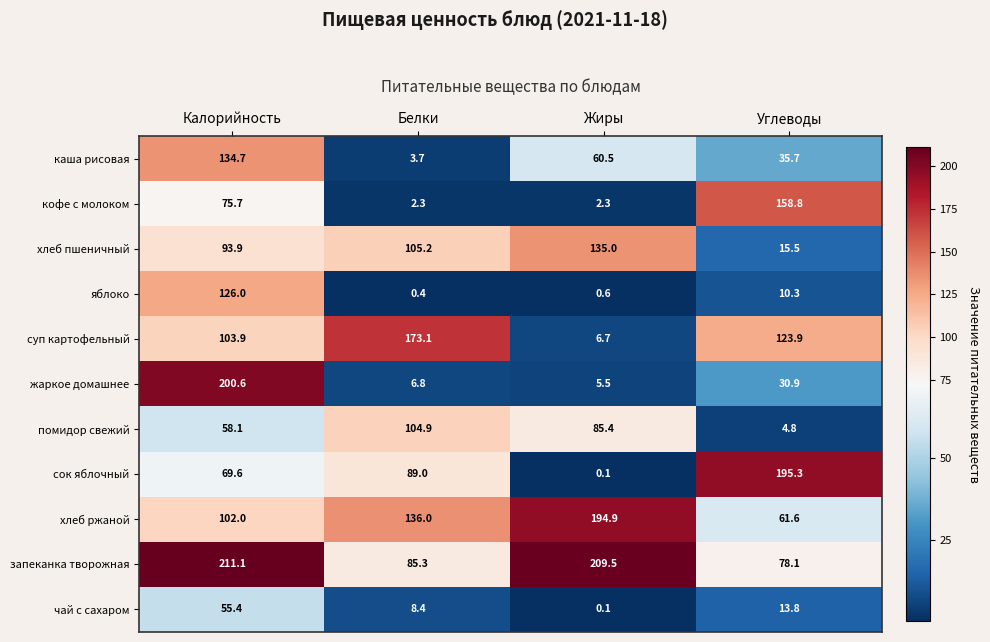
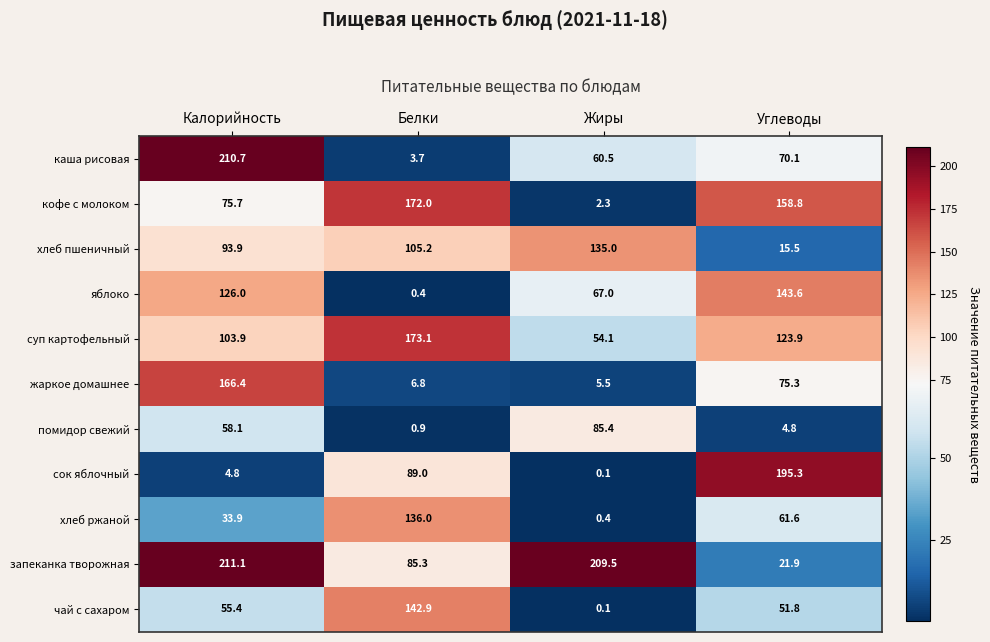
каша рисовая, Калорийность: 134.7 -> 210.7
каша рисовая, Углеводы: 35.7 -> 70.1
кофе с молоком, Белки: 2.3 -> 172.0
яблоко, Жиры: 0.6 -> 67.0
яблоко, Углеводы: 10.3 -> 143.6
суп картофельный, Жиры: 6.7 -> 54.1
жаркое домашнее, Калорийность: 200.6 -> 166.4
жаркое домашнее, Углеводы: 30.9 -> 75.3
помидор свежий, Белки: 104.9 -> 0.9
сок яблочный, Калорийность: 69.6 -> 4.8
хлеб ржаной, Калорийность: 102.0 -> 33.9
хлеб ржаной, Жиры: 194.9 -> 0.4
запеканка творожная, Углеводы: 78.1 -> 21.9
чай с сахаром, Белки: 8.4 -> 142.9
чай с сахаром, Углеводы: 13.8 -> 51.8
